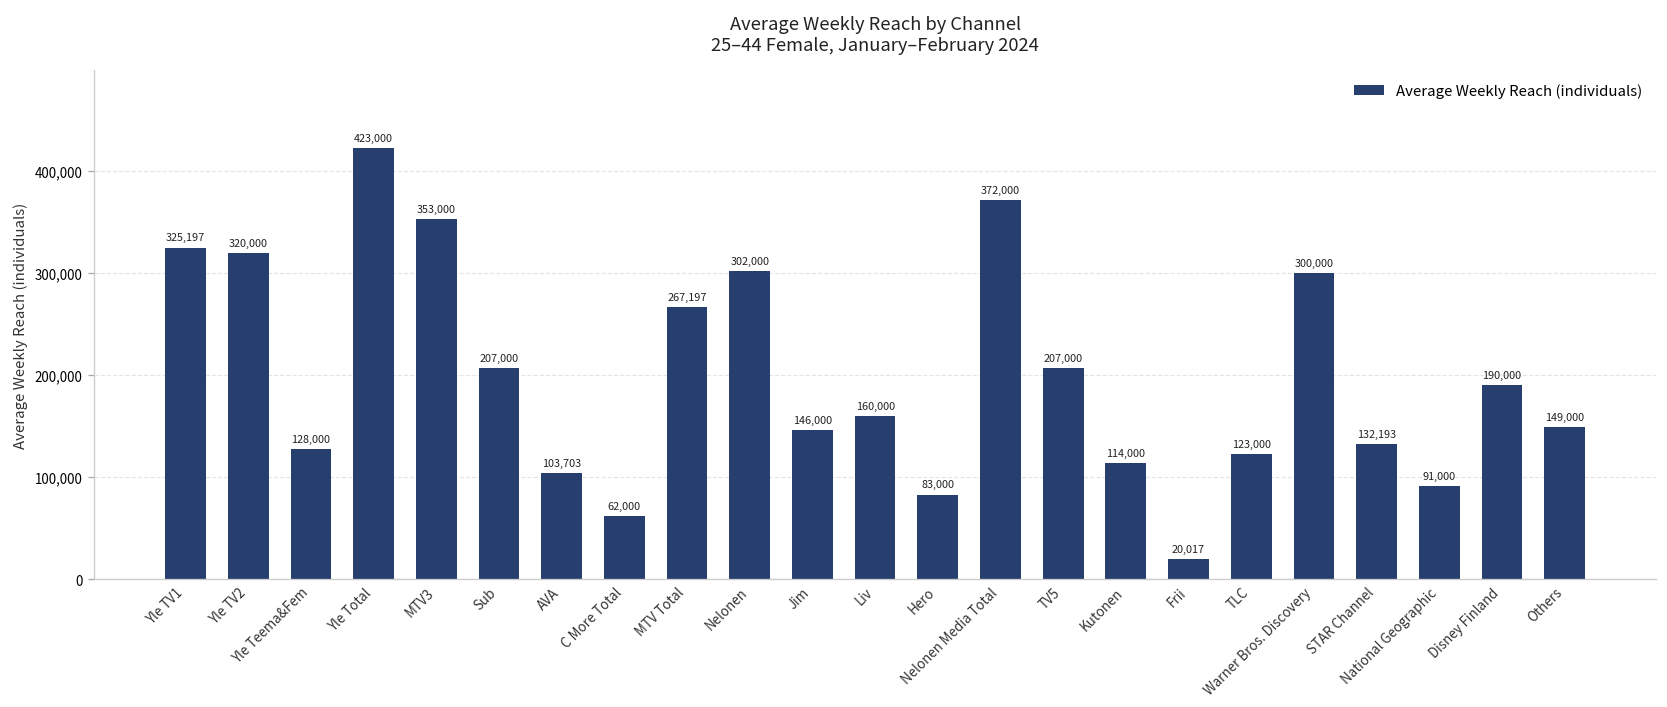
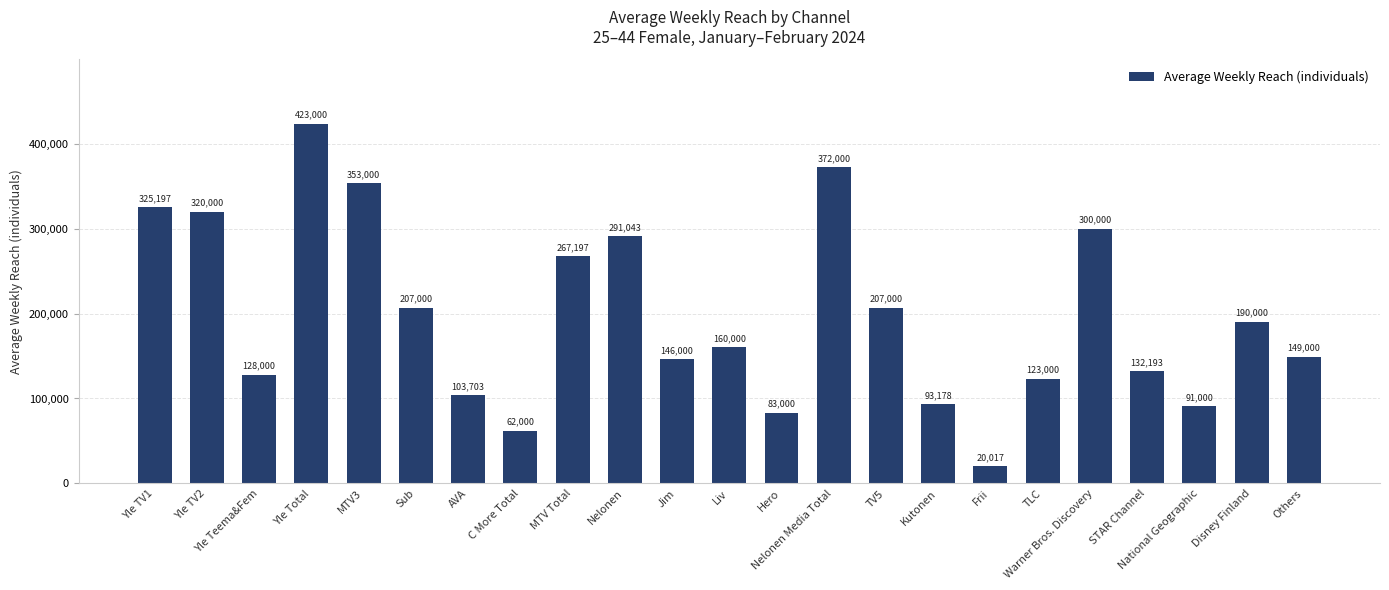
Nelonen: 302,000 -> 291,043
Kutonen: 114,000 -> 93,178
